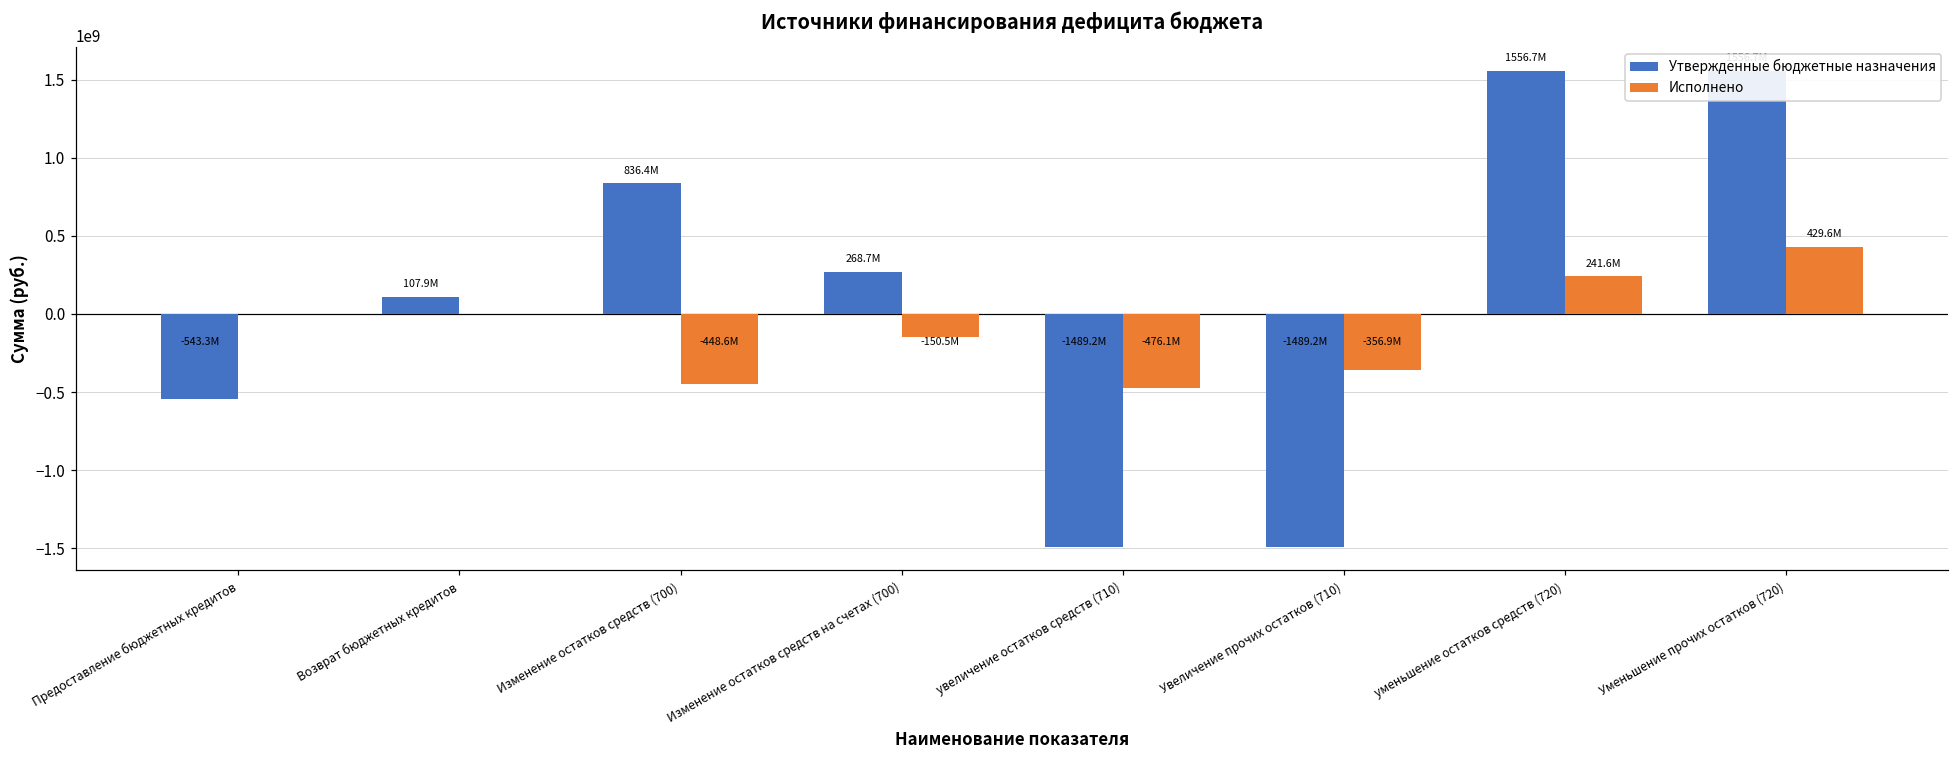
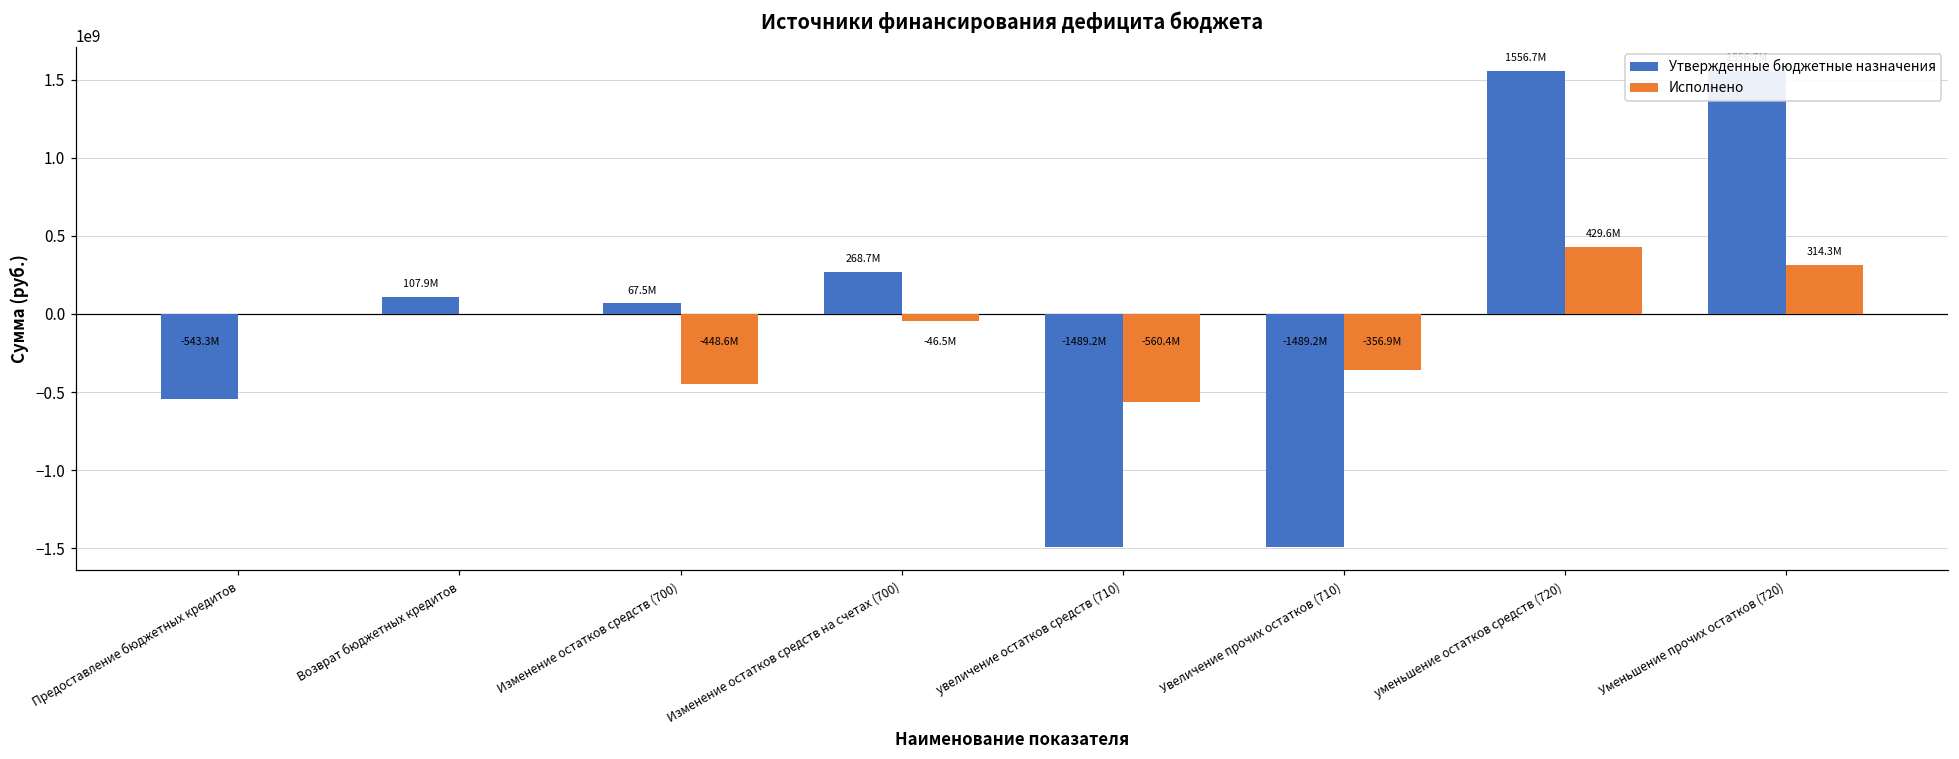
Утвержденные бюджетные назначения, Изменение остатков средств (700): 836.4M -> 67.5M
Исполнено, Изменение остатков средств на счетах (700): -150.5M -> -46.5M
Исполнено, увеличение остатков средств (710): -476.1M -> -560.4M
Исполнено, уменьшение остатков средств (720): 241.6M -> 429.6M
Исполнено, Уменьшение прочих остатков (720): 429.6M -> 314.3M
